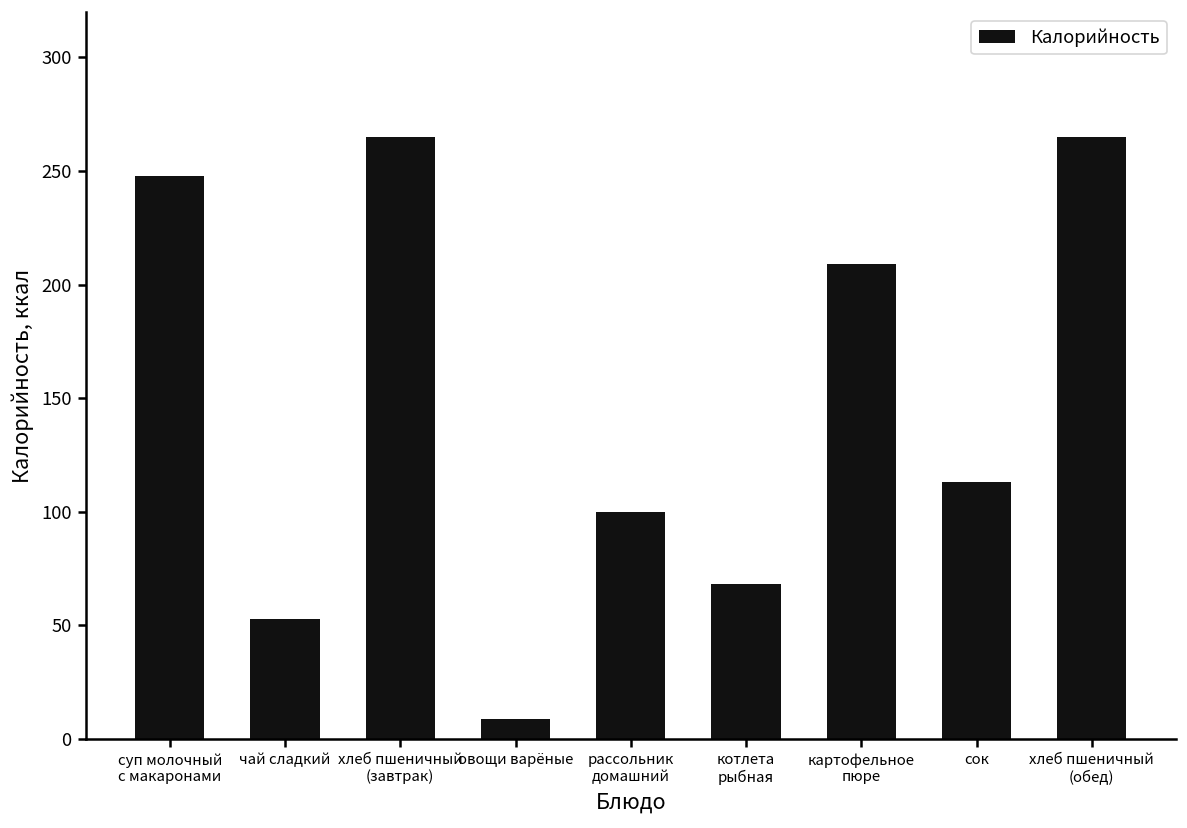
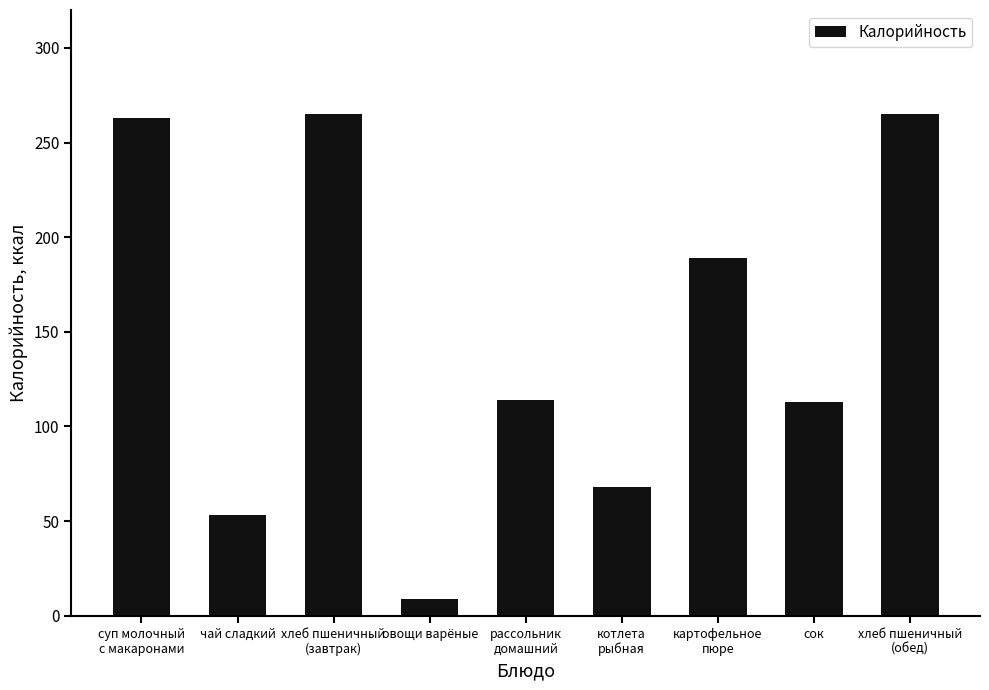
суп молочный с макаронами: 248 -> 263
рассольник домашний: 100 -> 114
картофельное пюре: 209 -> 189
